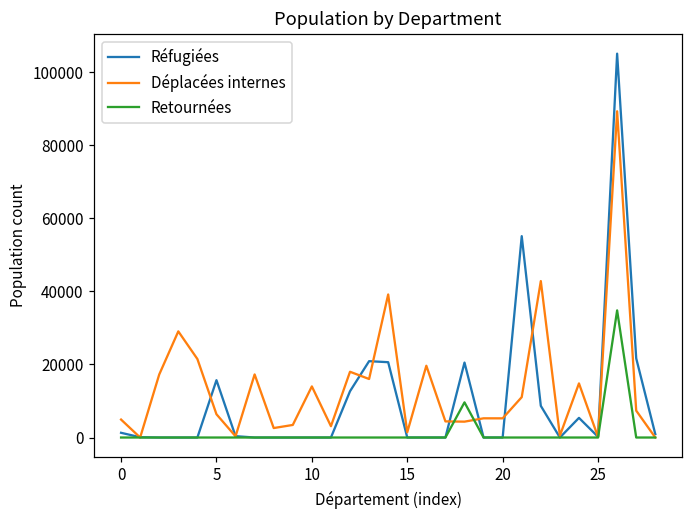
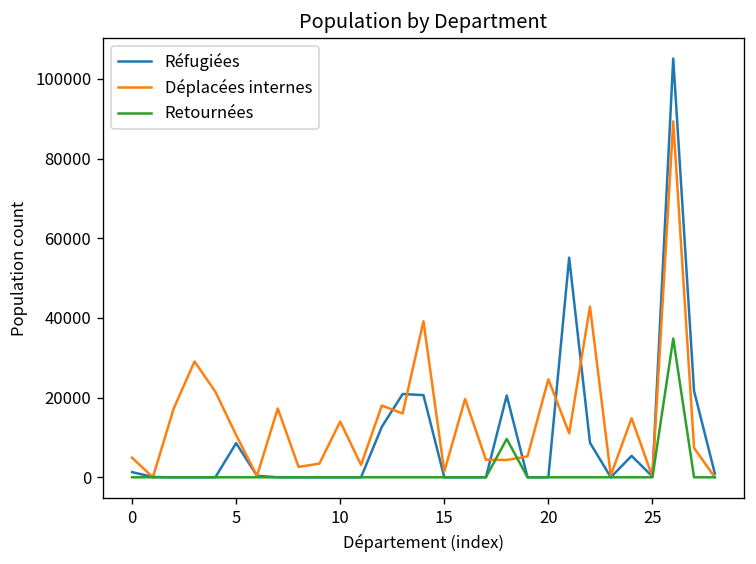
Réfugiées, 5: 16000 -> 9000
Déplacées internes, 5: 6000 -> 11000
Déplacées internes, 20: 5000 -> 25000
